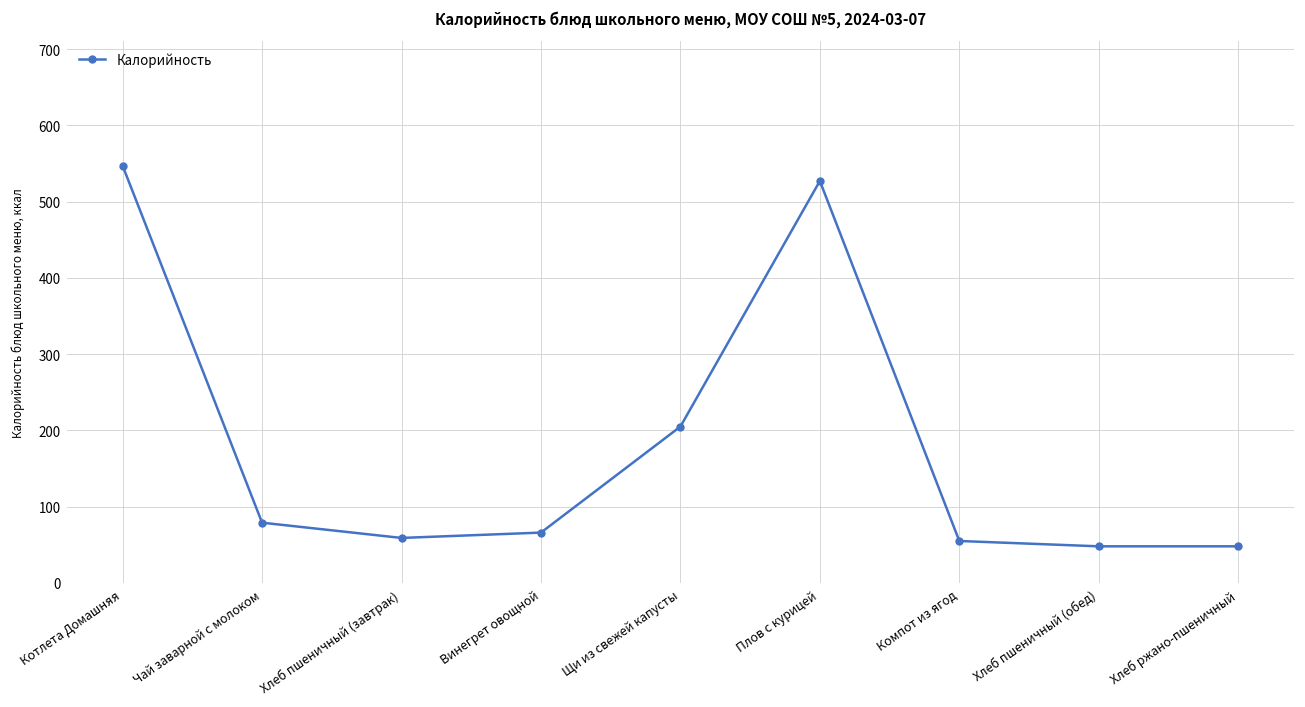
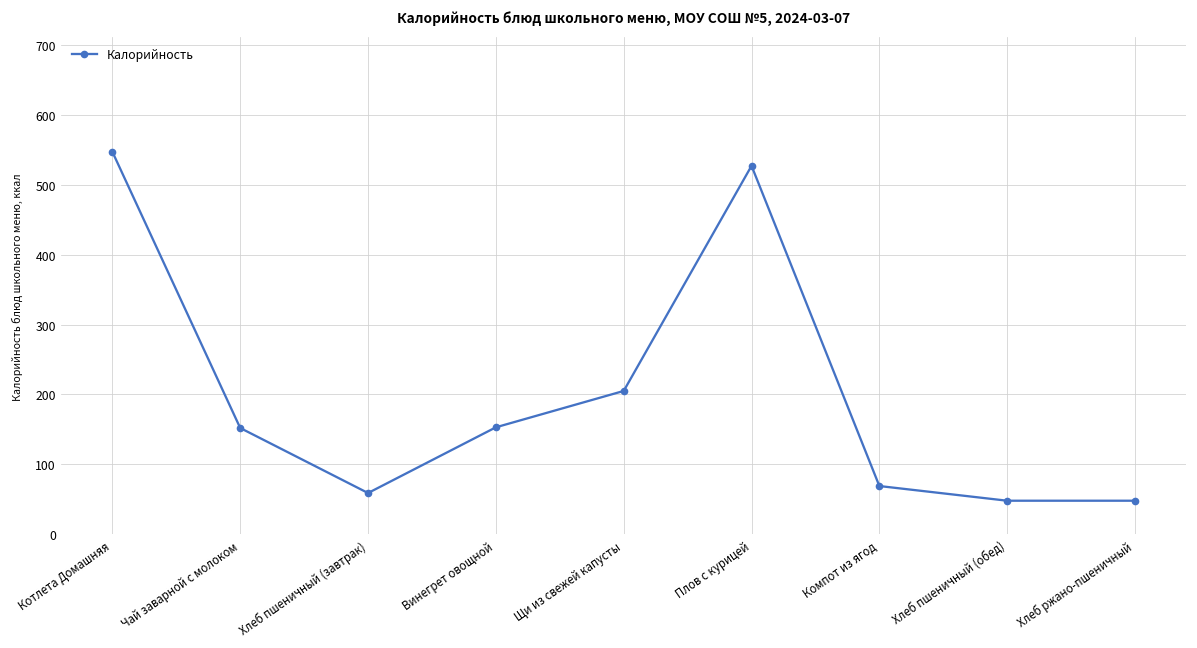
Чай заварной с молоком: 80 -> 150
Винегрет овощной: 70 -> 150
Компот из ягод: 60 -> 70
